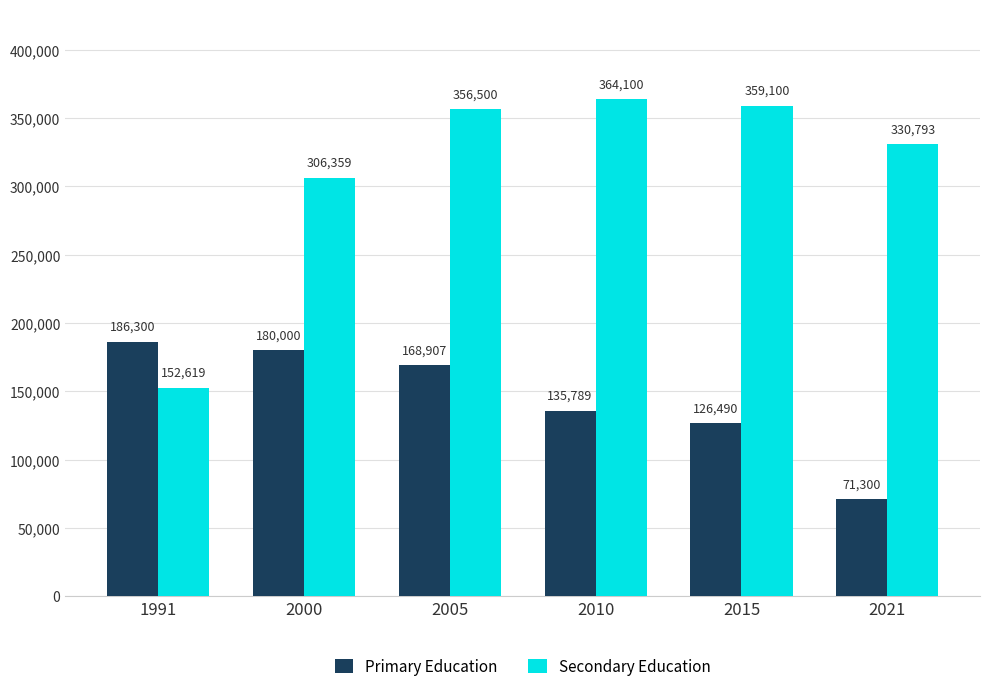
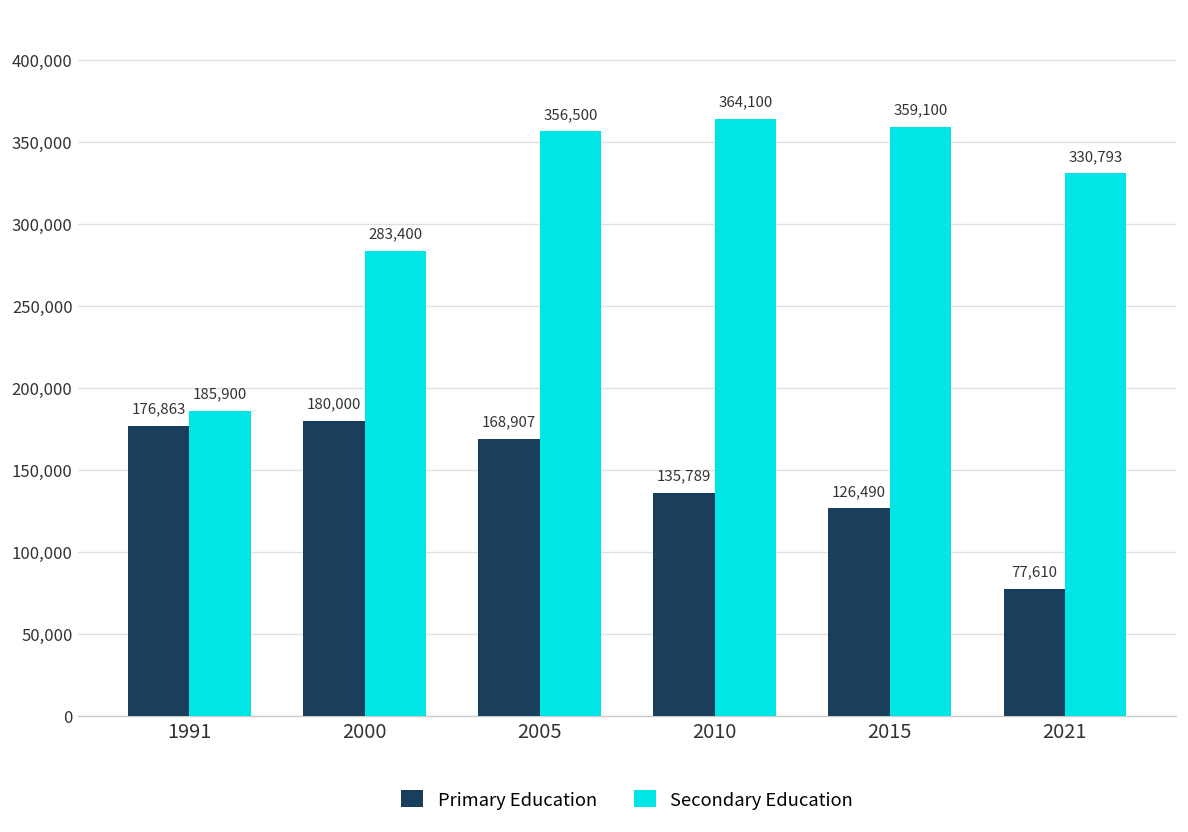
Primary Education, 1991: 186,300 -> 176,863
Secondary Education, 1991: 152,619 -> 185,900
Secondary Education, 2000: 306,359 -> 283,400
Primary Education, 2021: 71,300 -> 77,610
